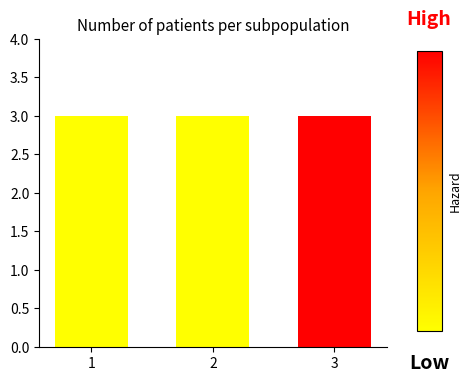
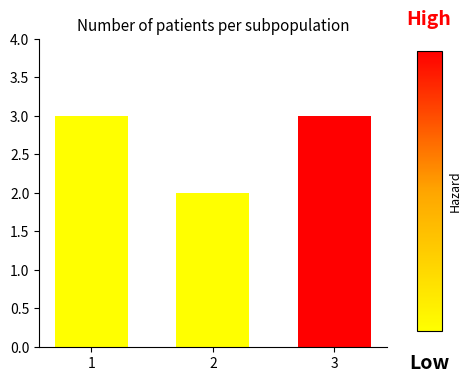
2: 3 -> 2
